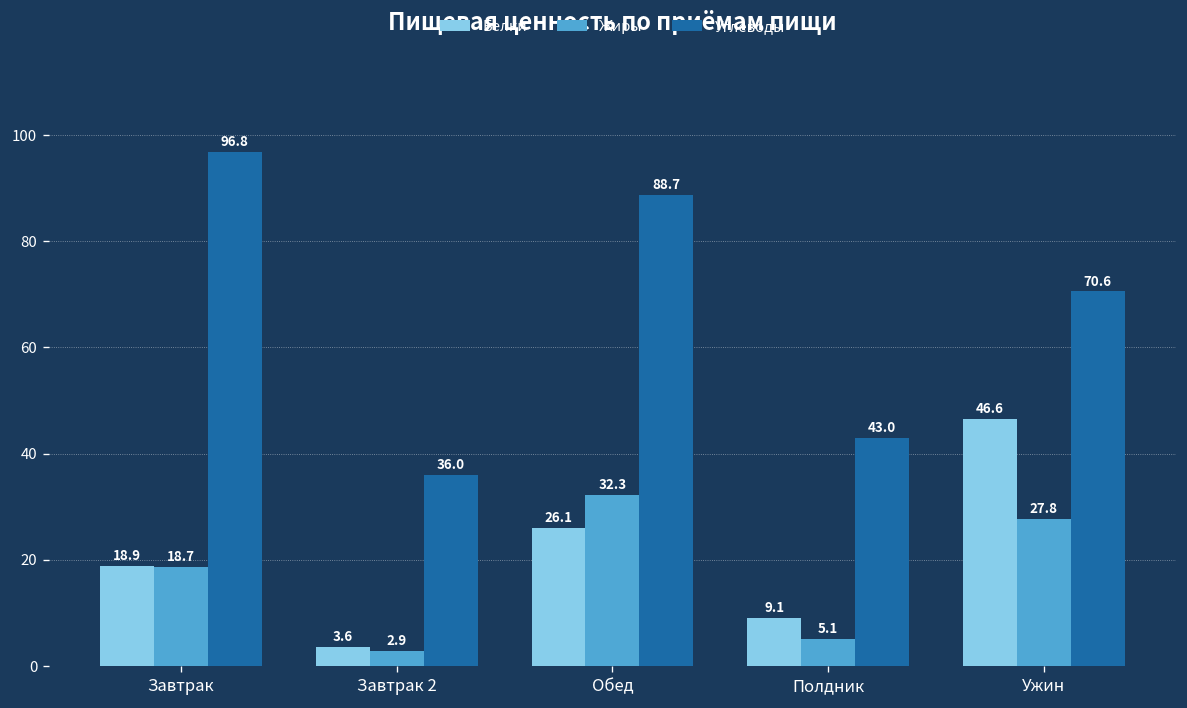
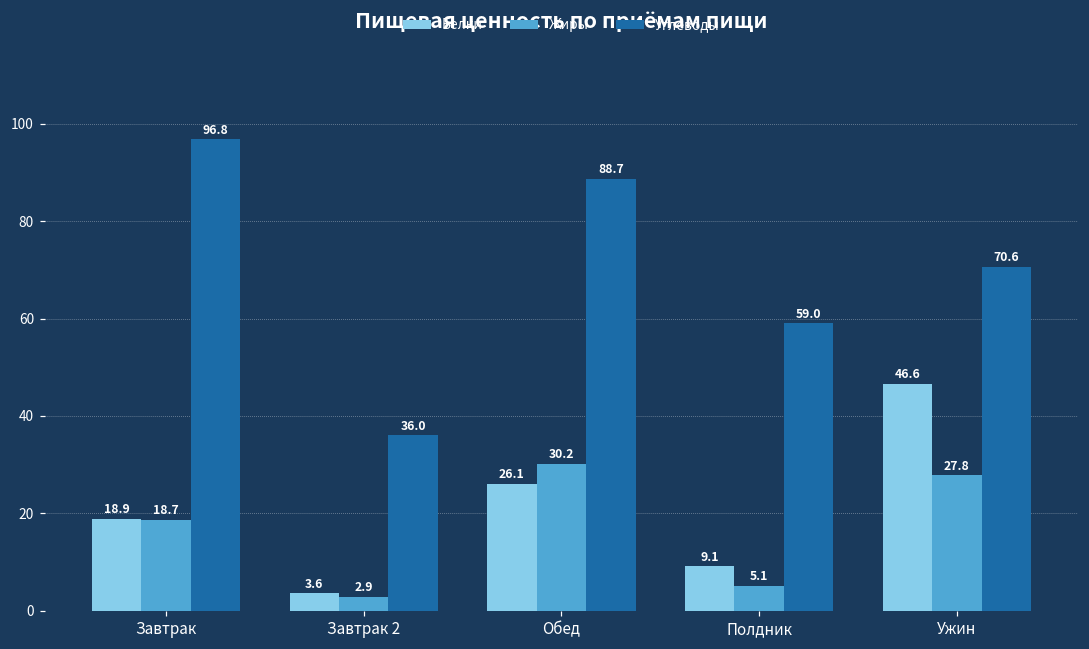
Жиры, Обед: 32.3 -> 30.2
Углеводы, Полдник: 43.0 -> 59.0
